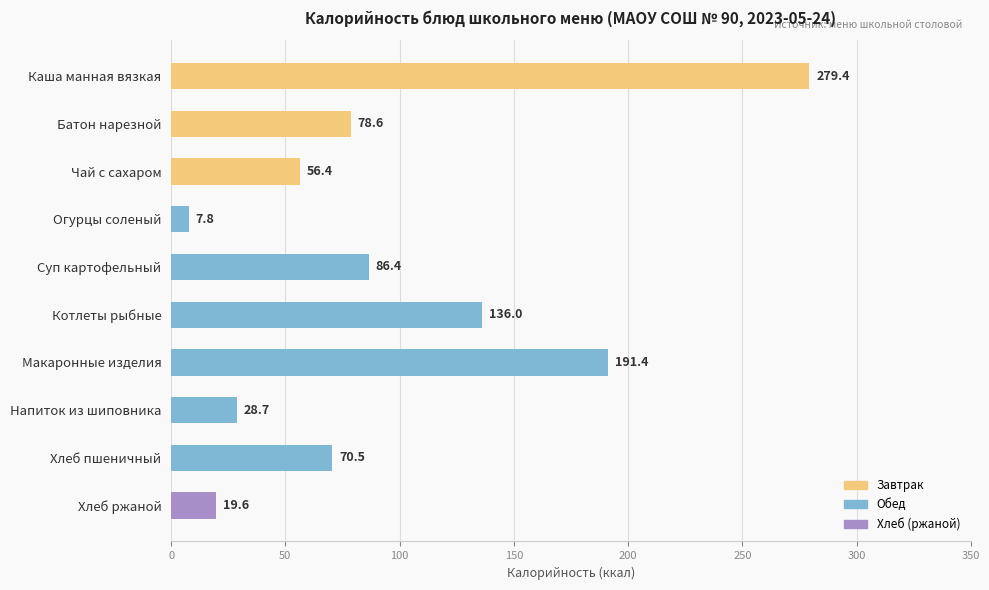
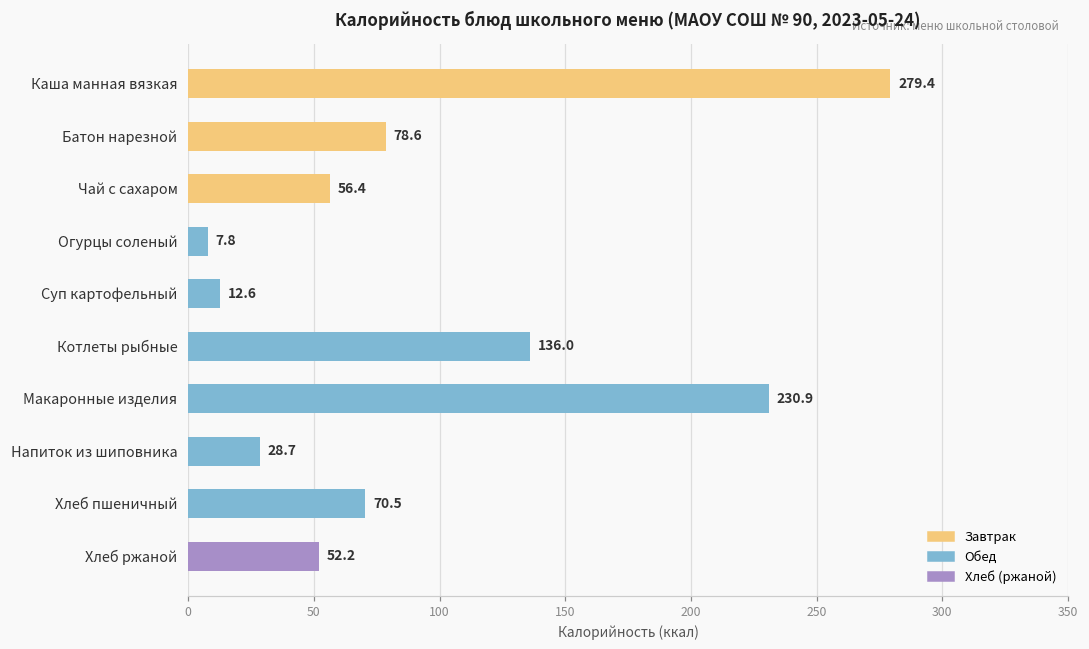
Суп картофельный: 86.4 -> 12.6
Макаронные изделия: 191.4 -> 230.9
Хлеб ржаной: 19.6 -> 52.2
